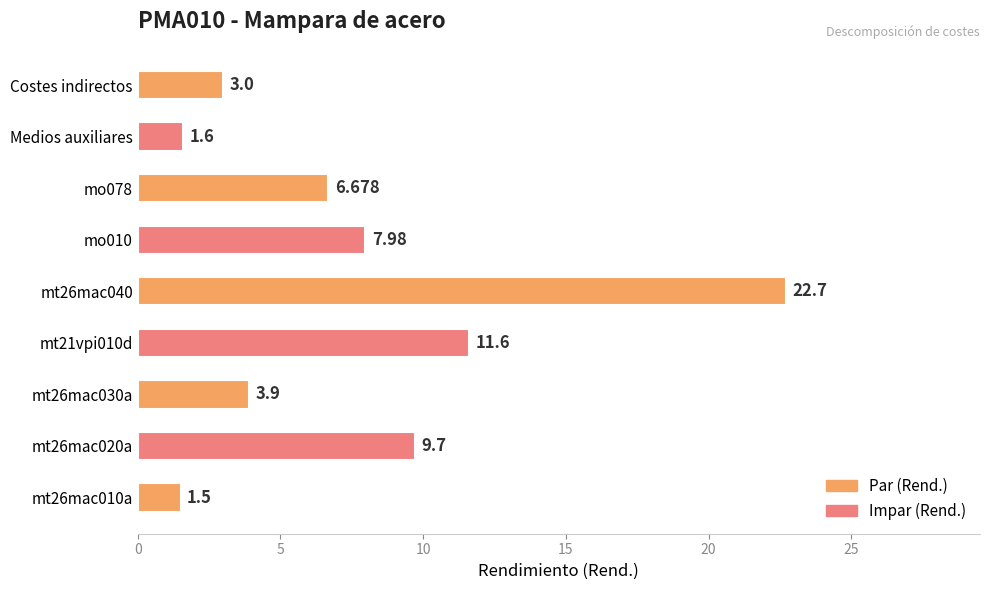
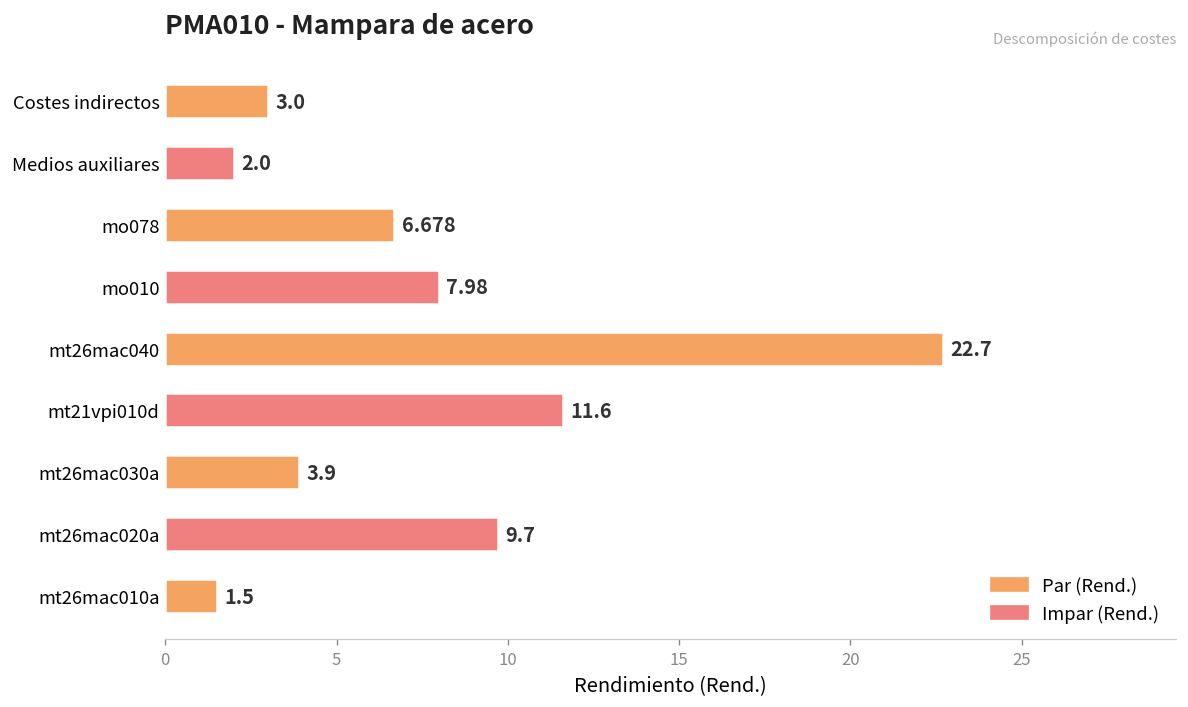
Medios auxiliares: 1.6 -> 2.0
